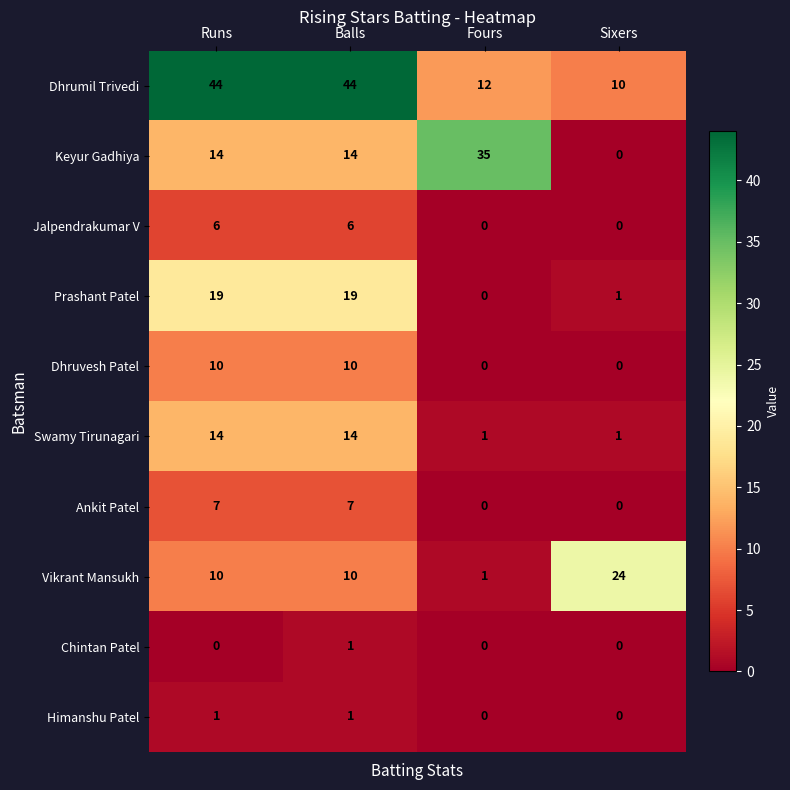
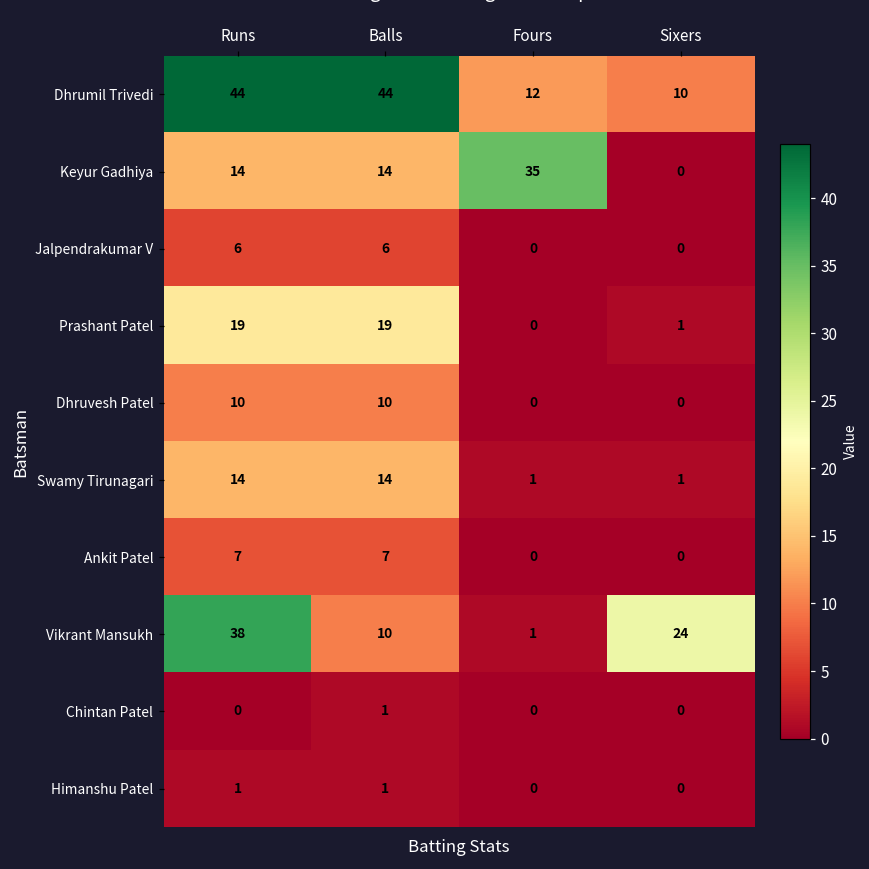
Vikrant Mansukh, Runs: 10 -> 38
